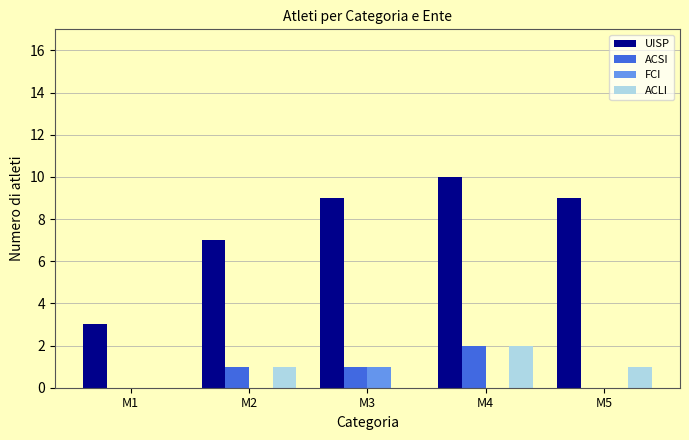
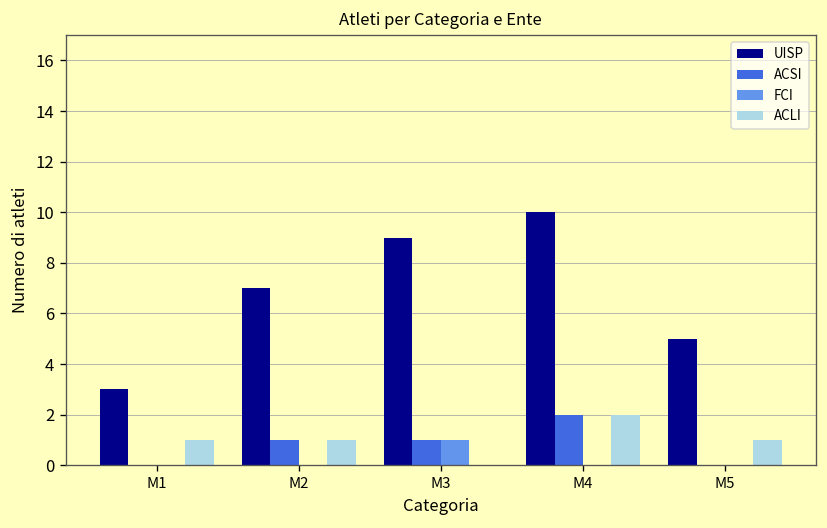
ACLI, M1: 0 -> 1
UISP, M5: 9 -> 5
